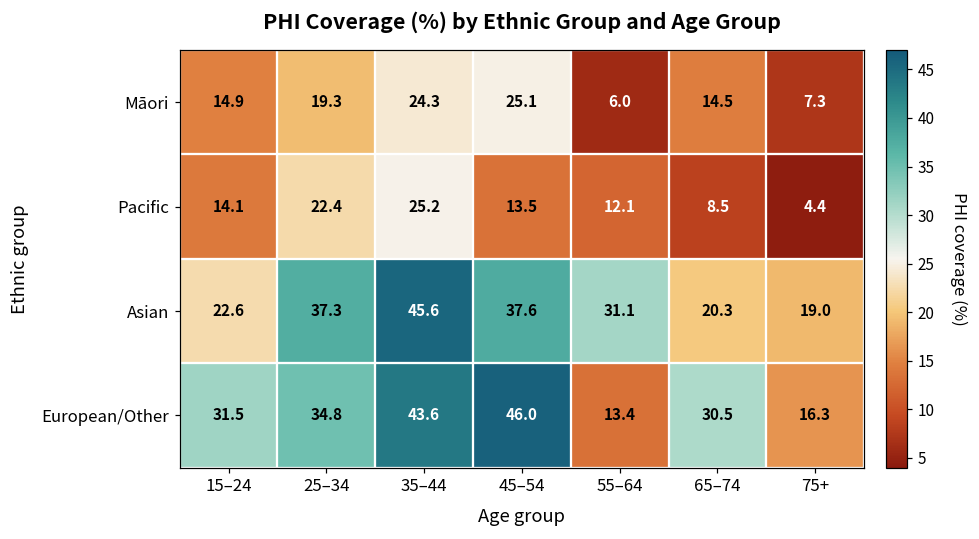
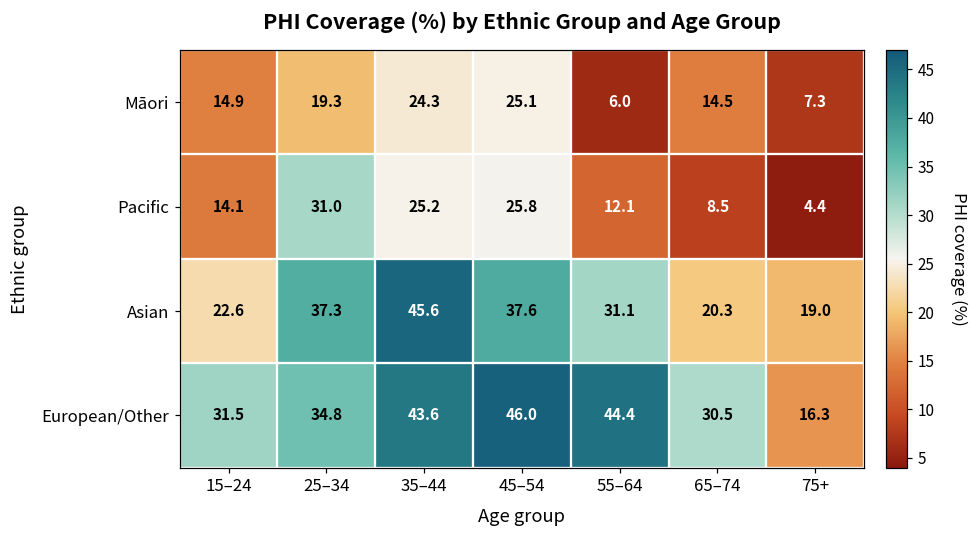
Pacific, 25–34: 22.4 -> 31.0
Pacific, 45–54: 13.5 -> 25.8
European/Other, 55–64: 13.4 -> 44.4
